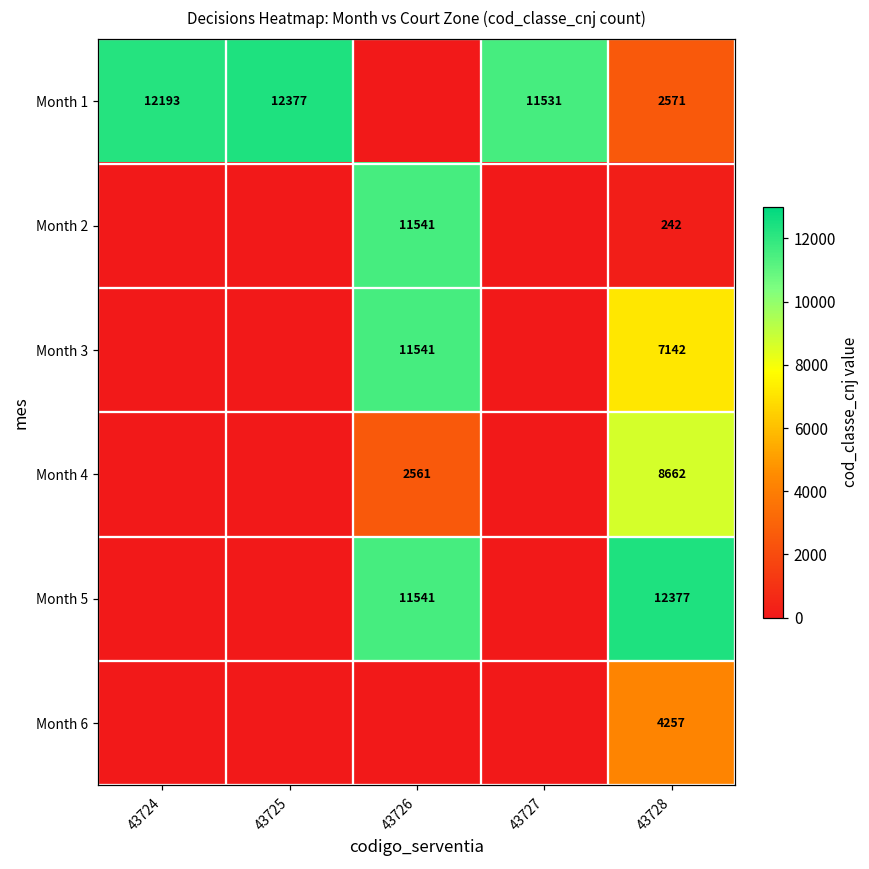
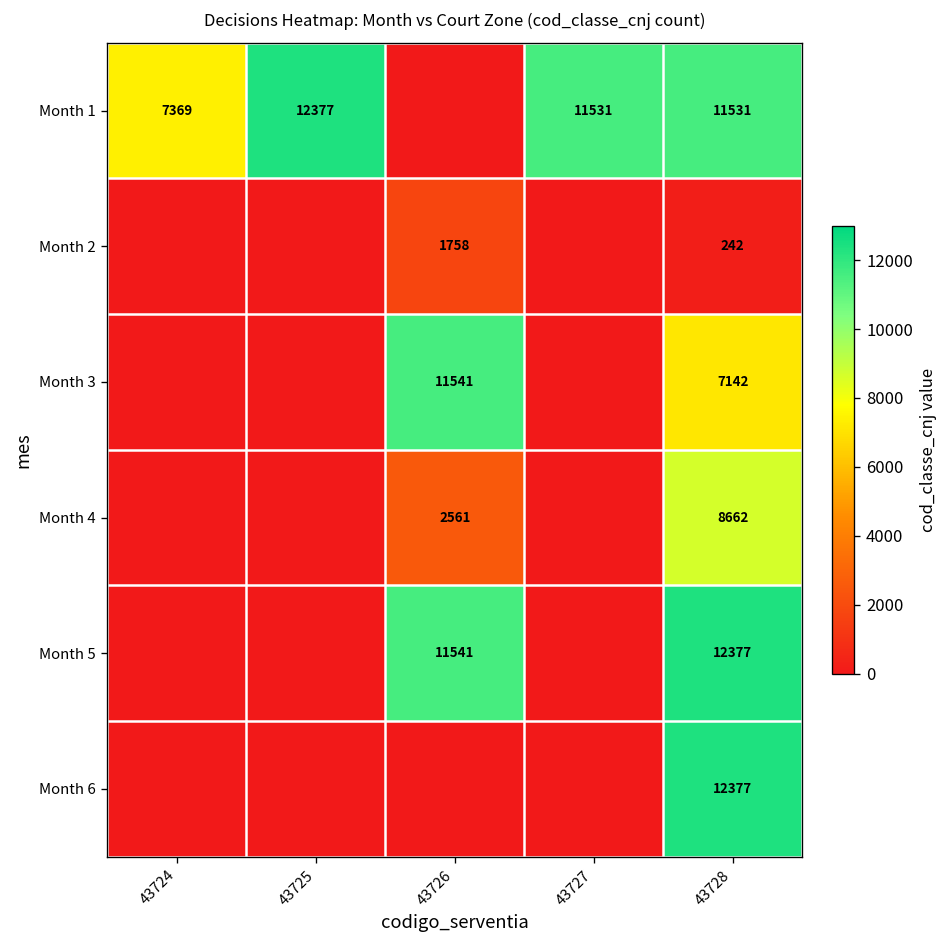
Month 1, 43724: 12193 -> 7369
Month 1, 43728: 2571 -> 11531
Month 2, 43726: 11541 -> 1758
Month 6, 43728: 4257 -> 12377
